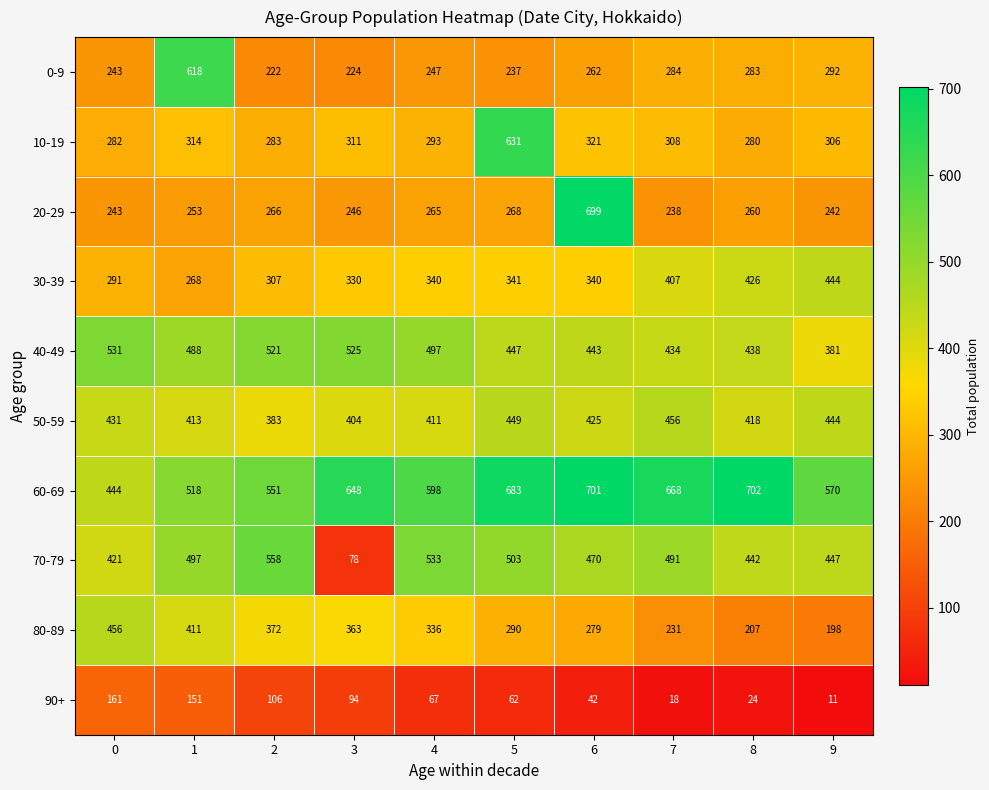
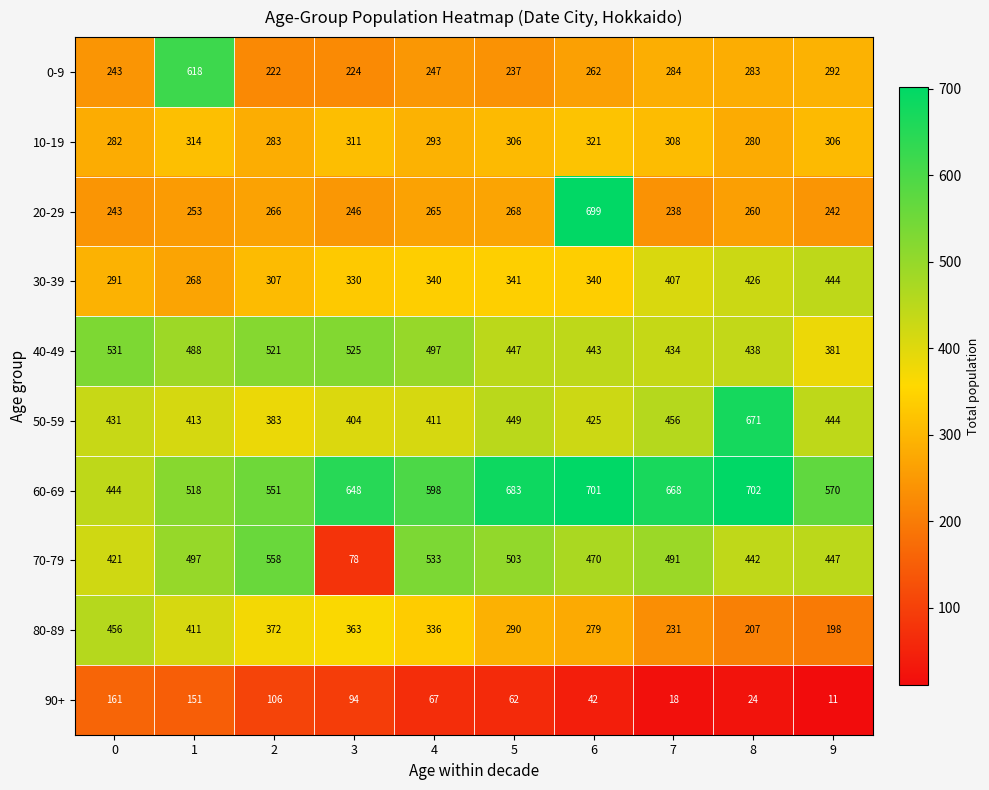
10-19, 5: 631 -> 306
50-59, 8: 418 -> 671
